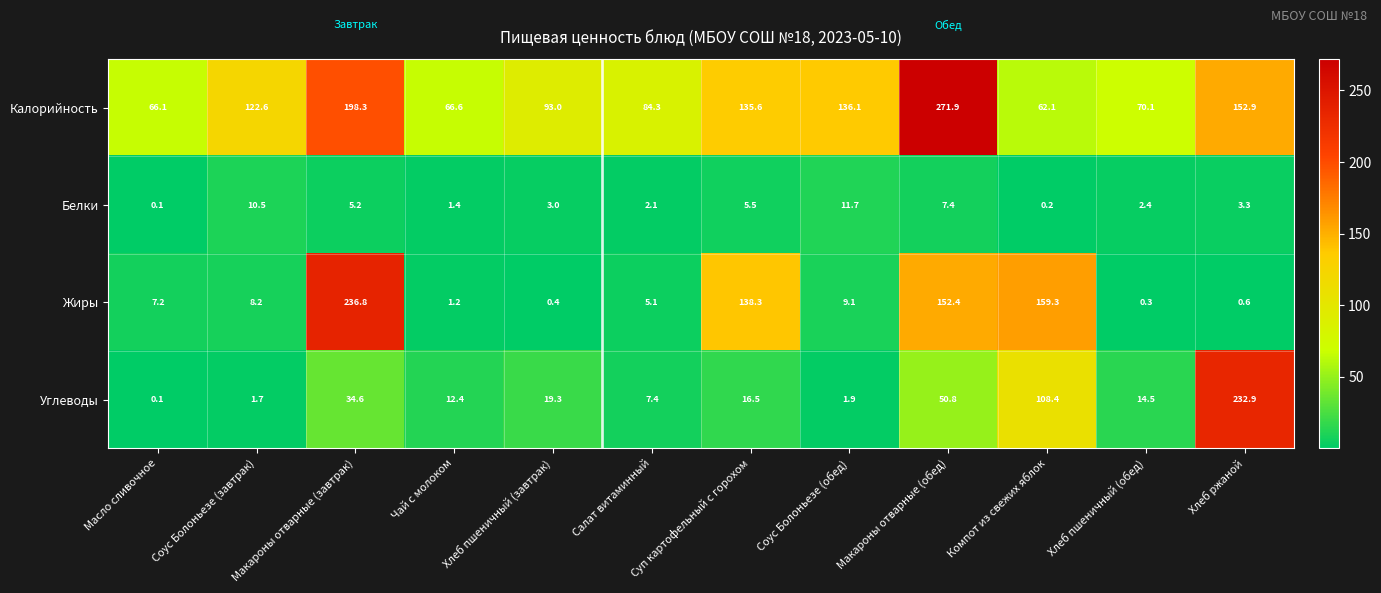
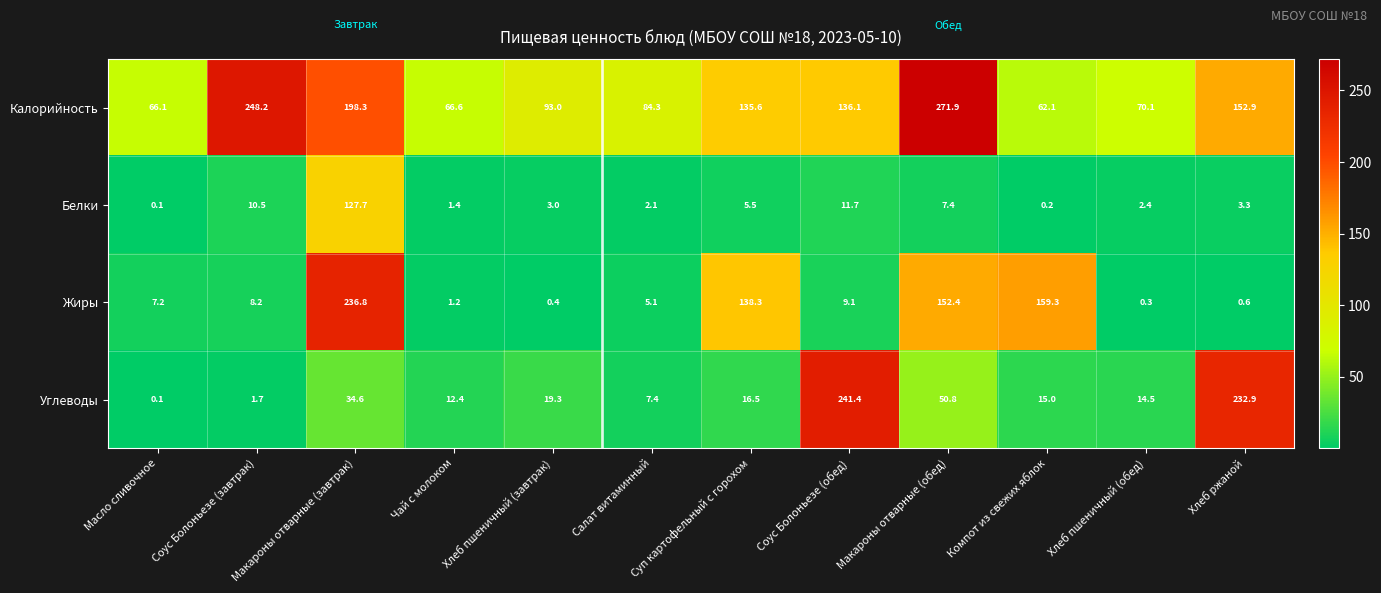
Калорийность, Соус Болоньезе (завтрак): 122.6 -> 248.2
Белки, Макароны отварные (завтрак): 5.2 -> 127.7
Углеводы, Соус Болоньезе (обед): 1.9 -> 241.4
Углеводы, Компот из свежих яблок: 108.4 -> 15.0
